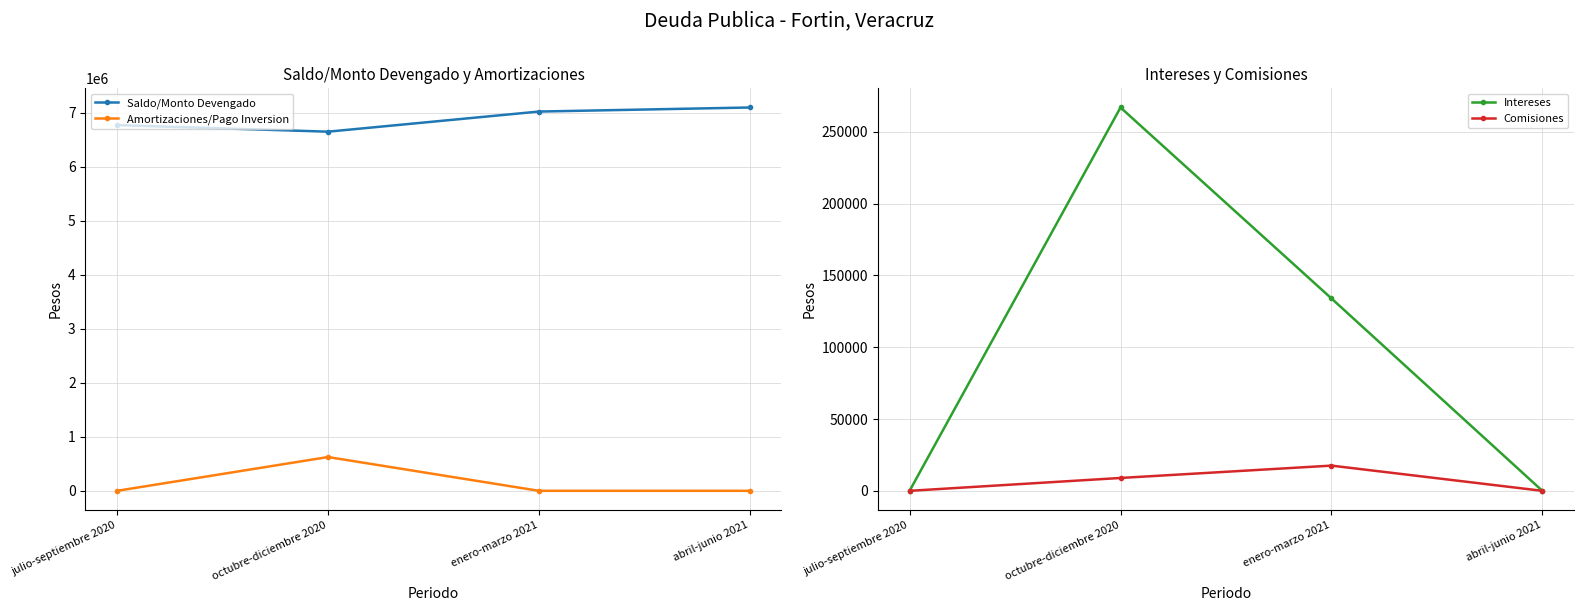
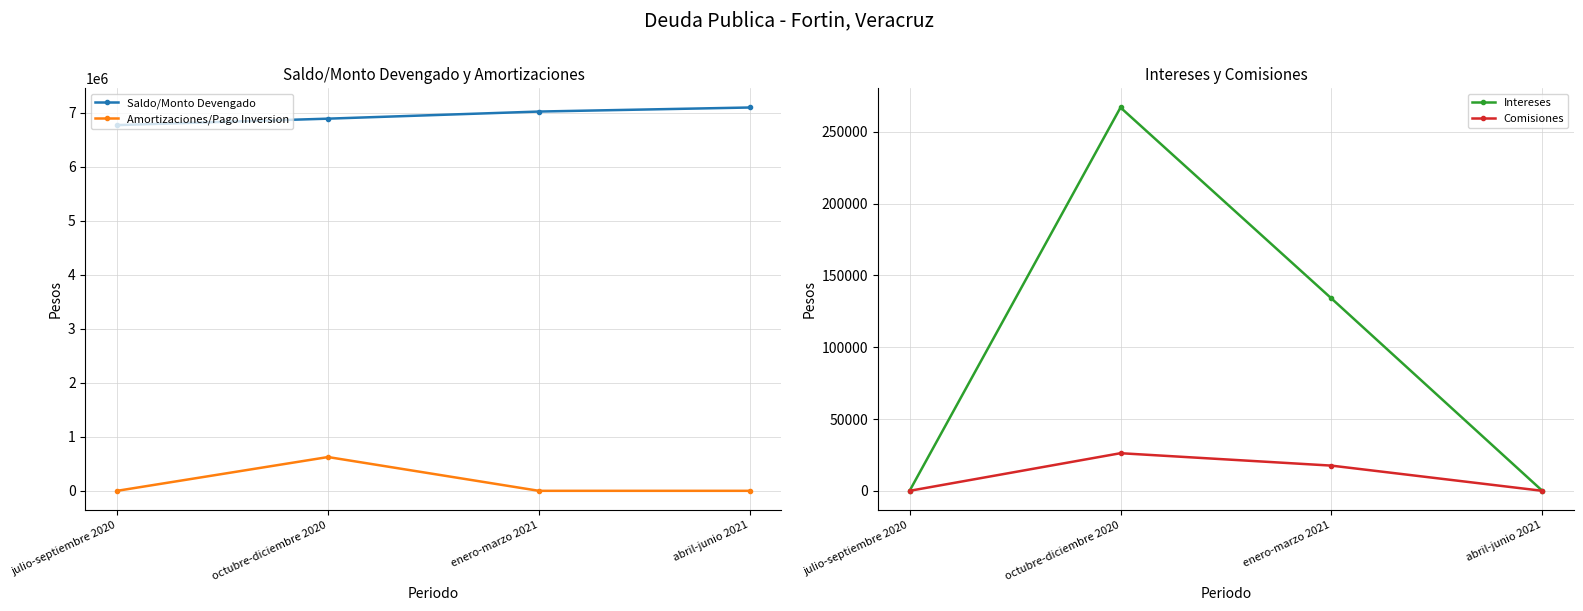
Saldo/Monto Devengado y Amortizaciones, Saldo/Monto Devengado, octubre-diciembre 2020: 6600000 -> 6900000
Intereses y Comisiones, Comisiones, octubre-diciembre 2020: 9000 -> 26000
